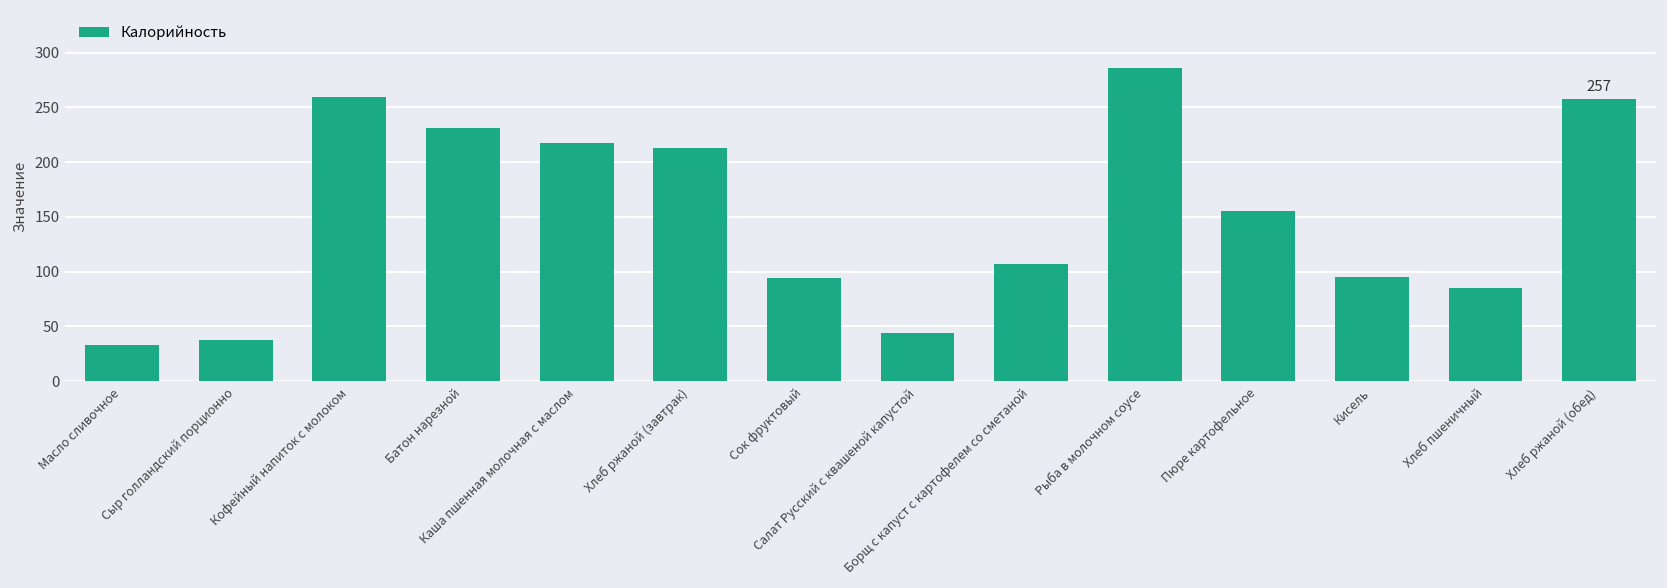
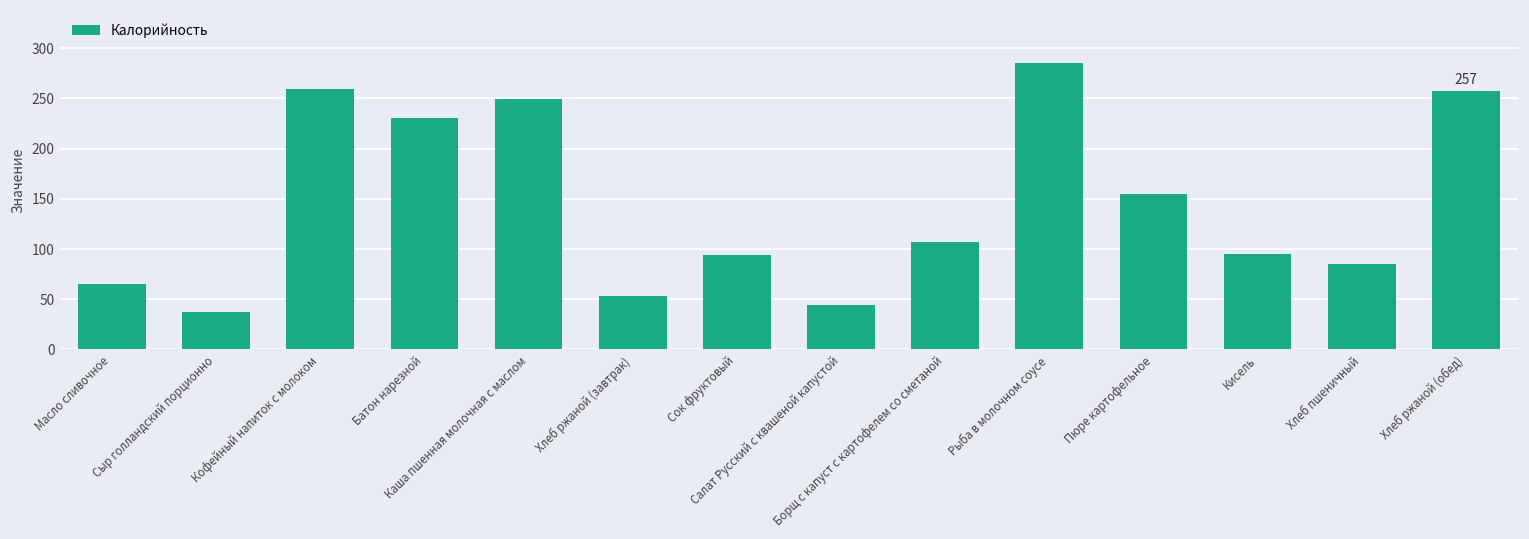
Масло сливочное: 30 -> 70
Каша пшенная молочная с маслом: 220 -> 250
Хлеб ржаной (завтрак): 210 -> 50
